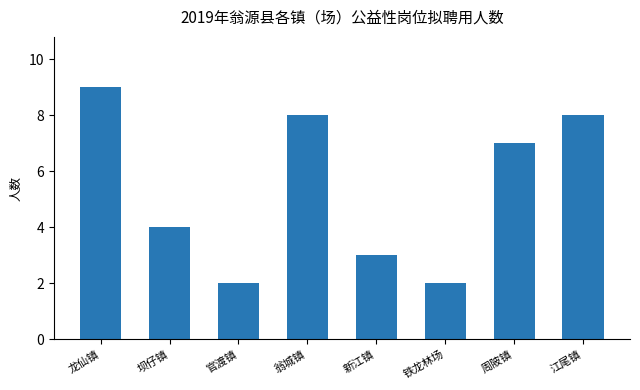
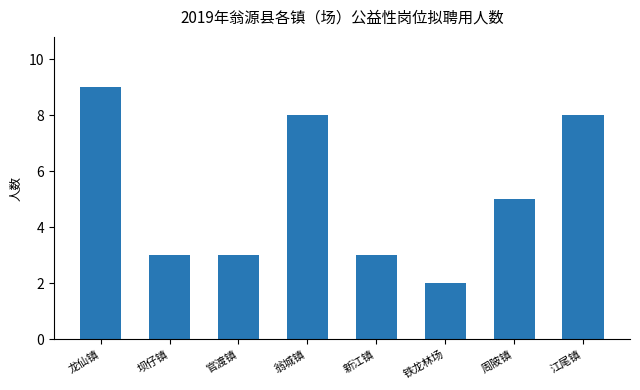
坝仔镇: 4 -> 3
官渡镇: 2 -> 3
周陂镇: 7 -> 5
